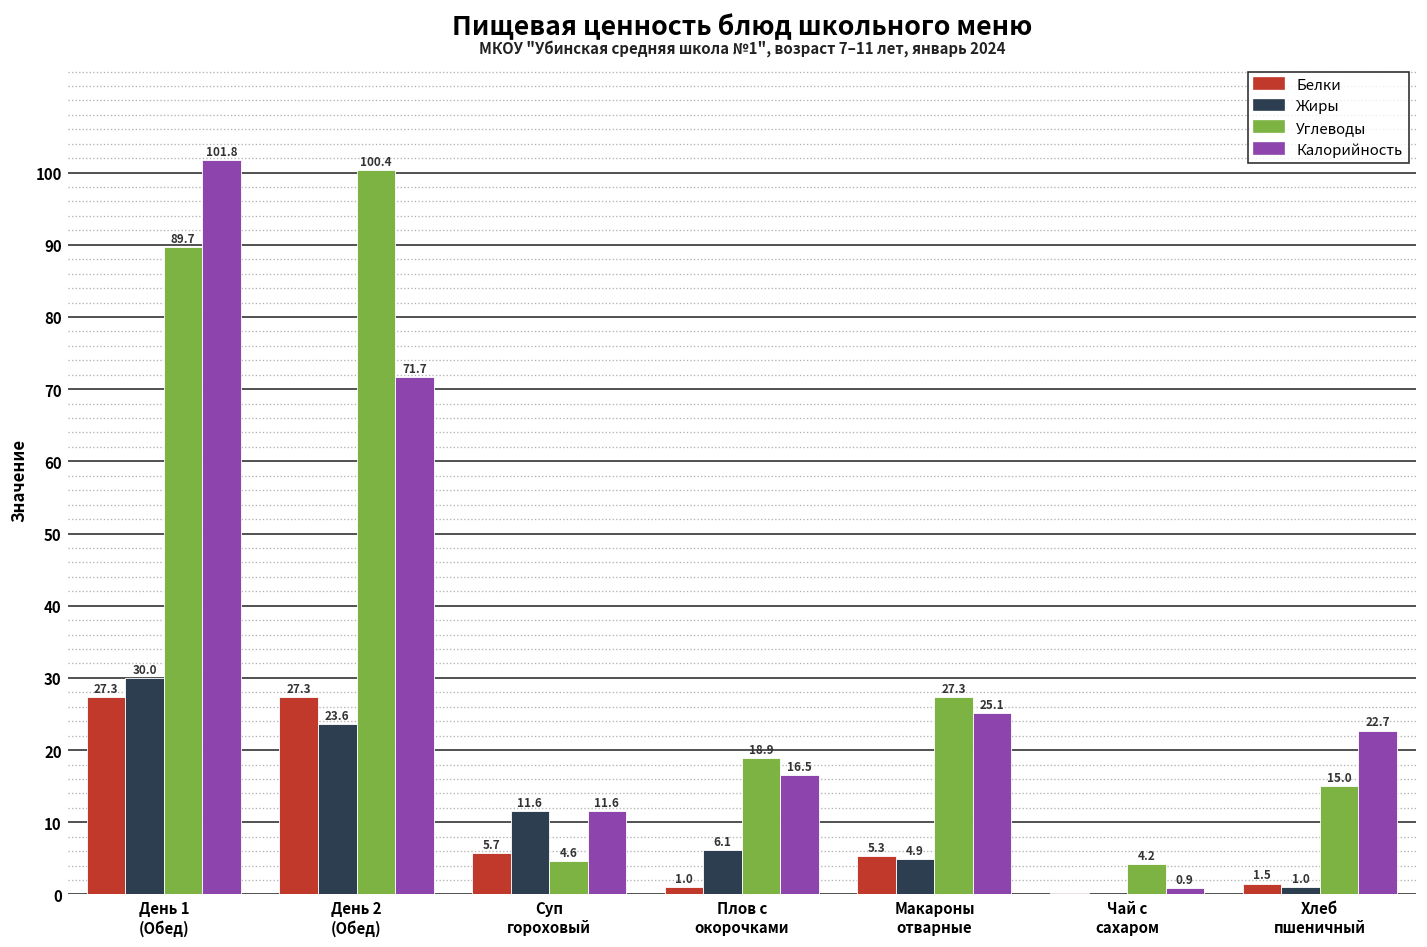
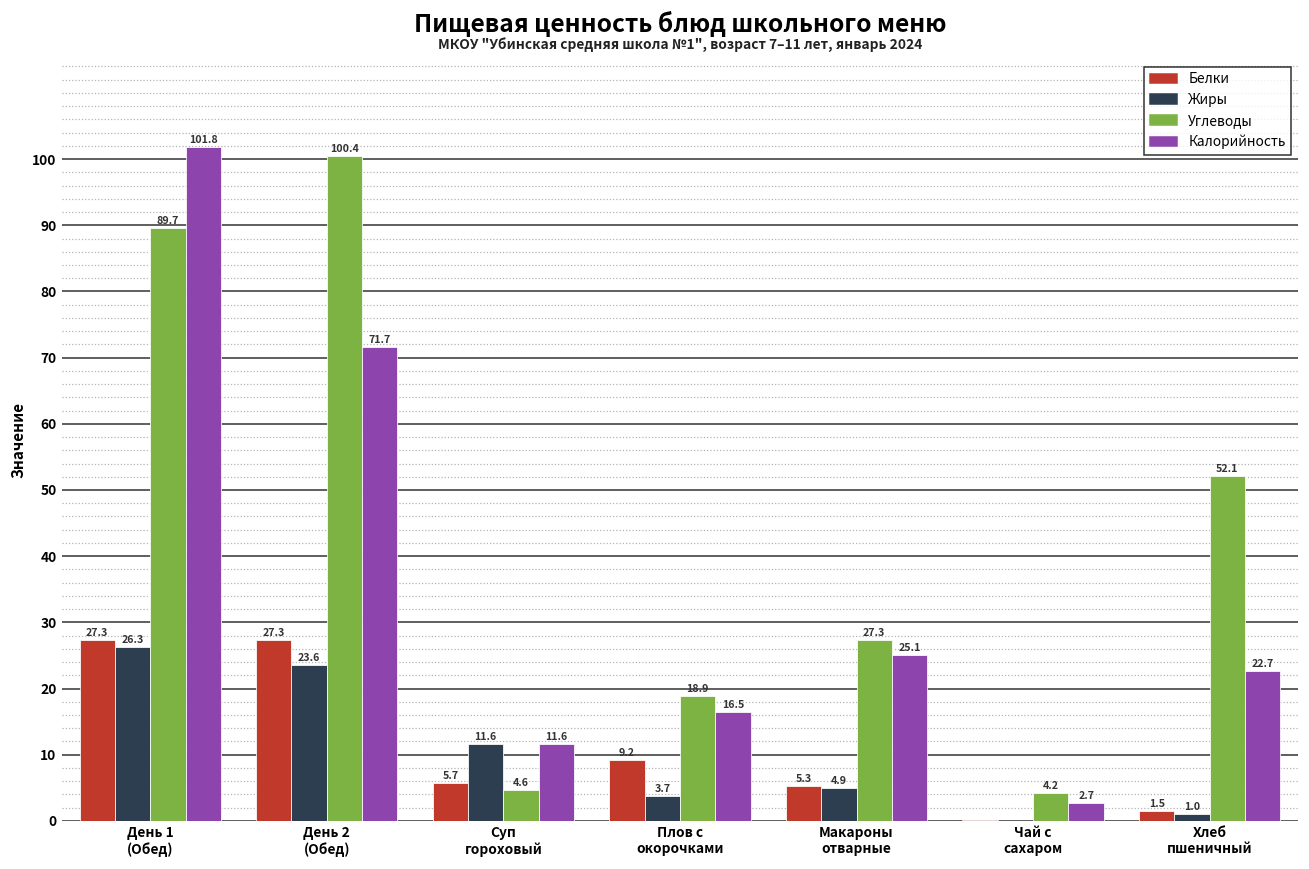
Жиры, День 1 (Обед): 30.0 -> 26.3
Белки, Плов с окорочками: 1.0 -> 9.2
Жиры, Плов с окорочками: 6.1 -> 3.7
Калорийность, Чай с сахаром: 0.9 -> 2.7
Углеводы, Хлеб пшеничный: 15.0 -> 52.1
